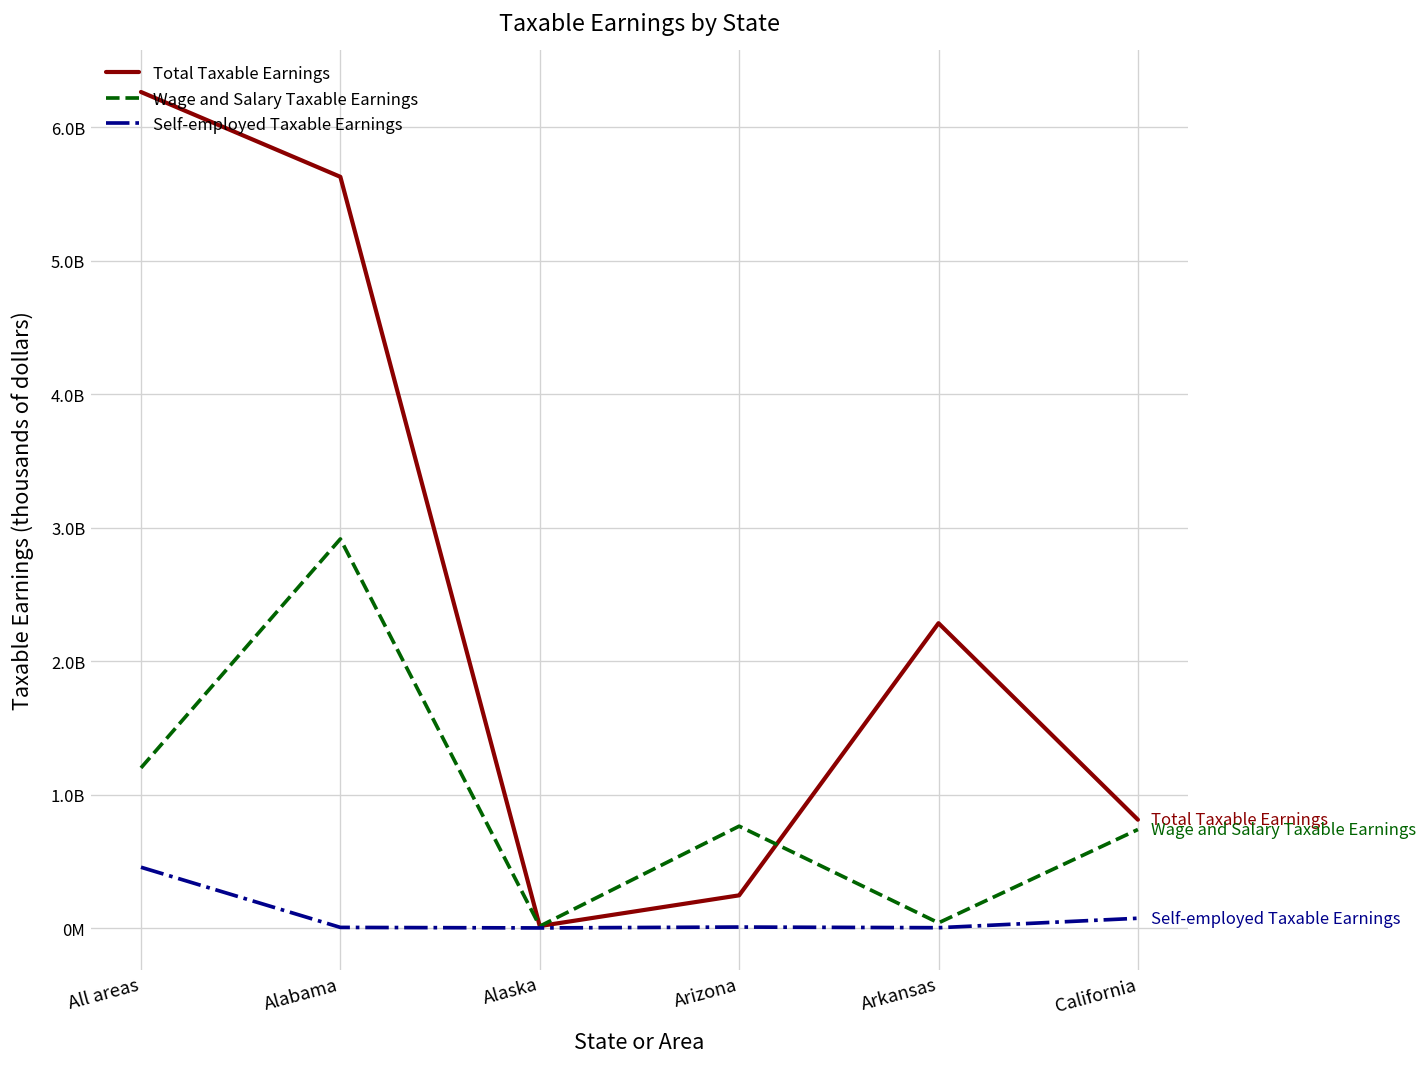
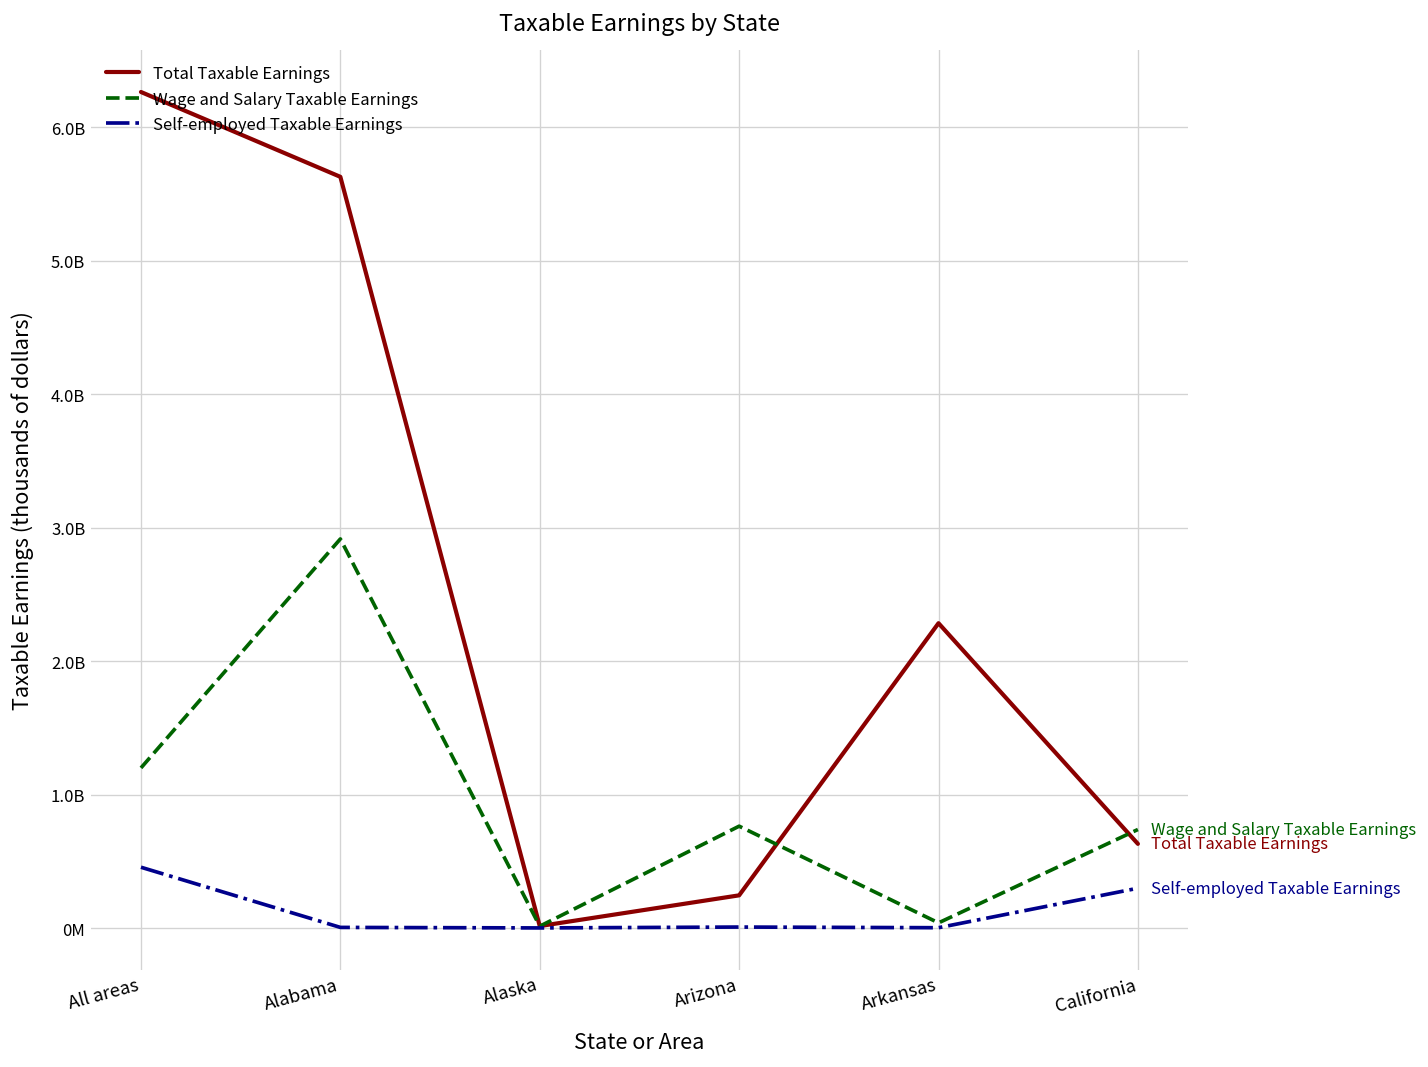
Total Taxable Earnings, California: 810000000 -> 630000000
Self-employed Taxable Earnings, California: 70000000 -> 300000000
